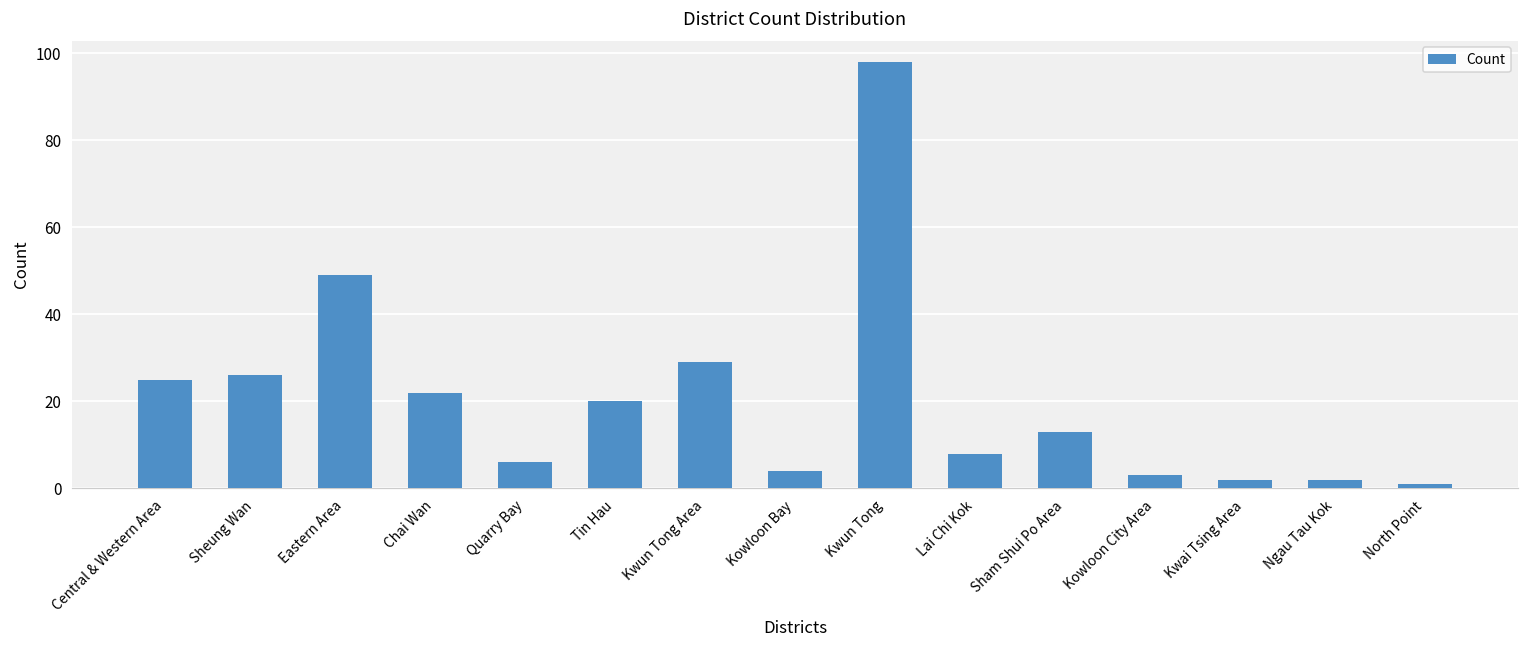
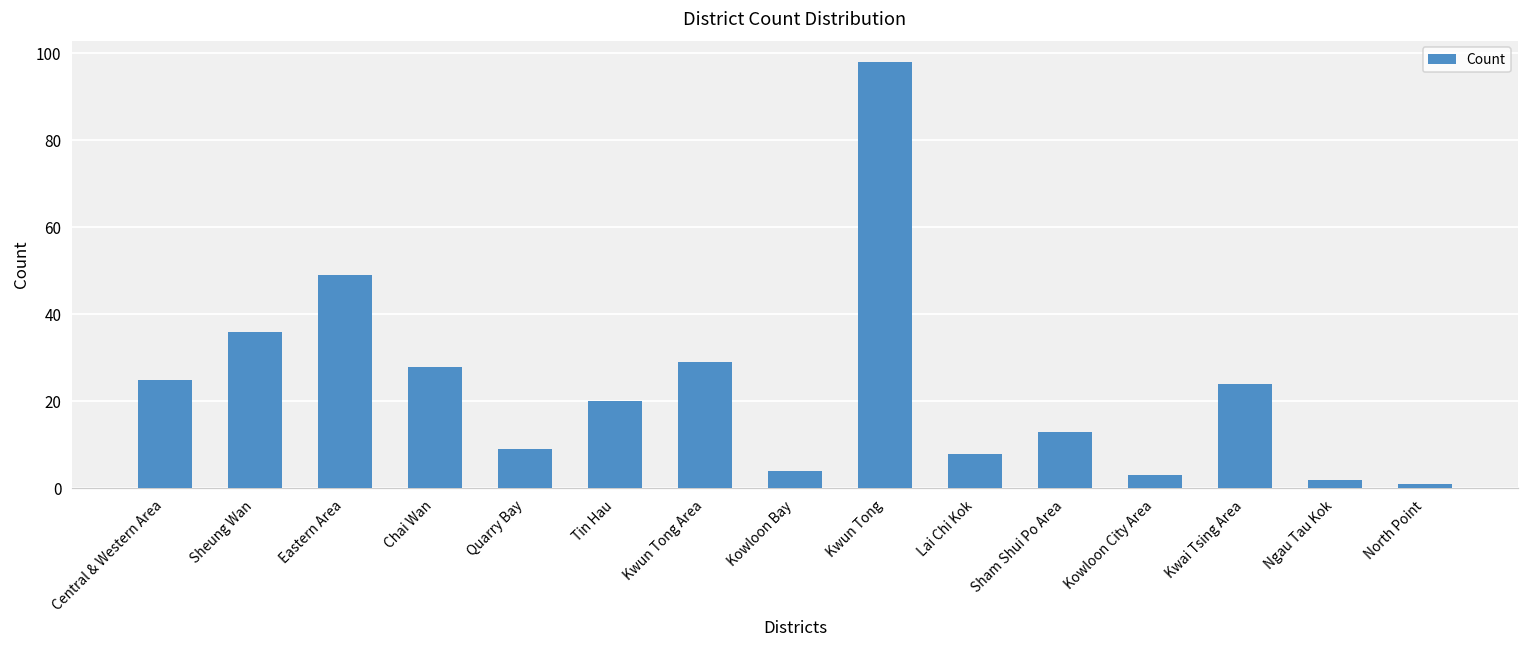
Sheung Wan: 26 -> 36
Chai Wan: 22 -> 28
Quarry Bay: 6 -> 9
Kwai Tsing Area: 2 -> 24
